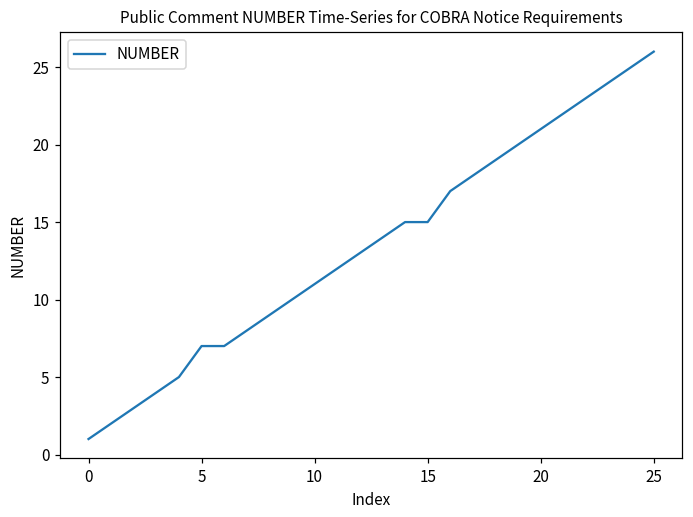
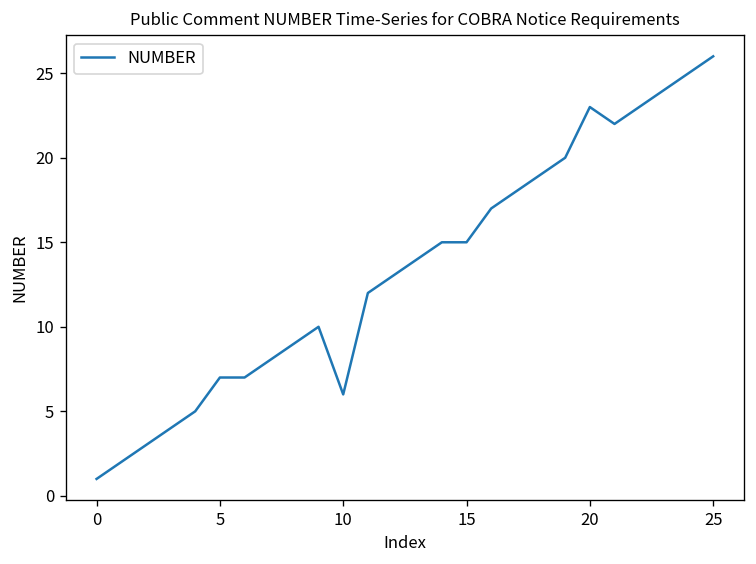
10: 11 -> 6
20: 21 -> 23
